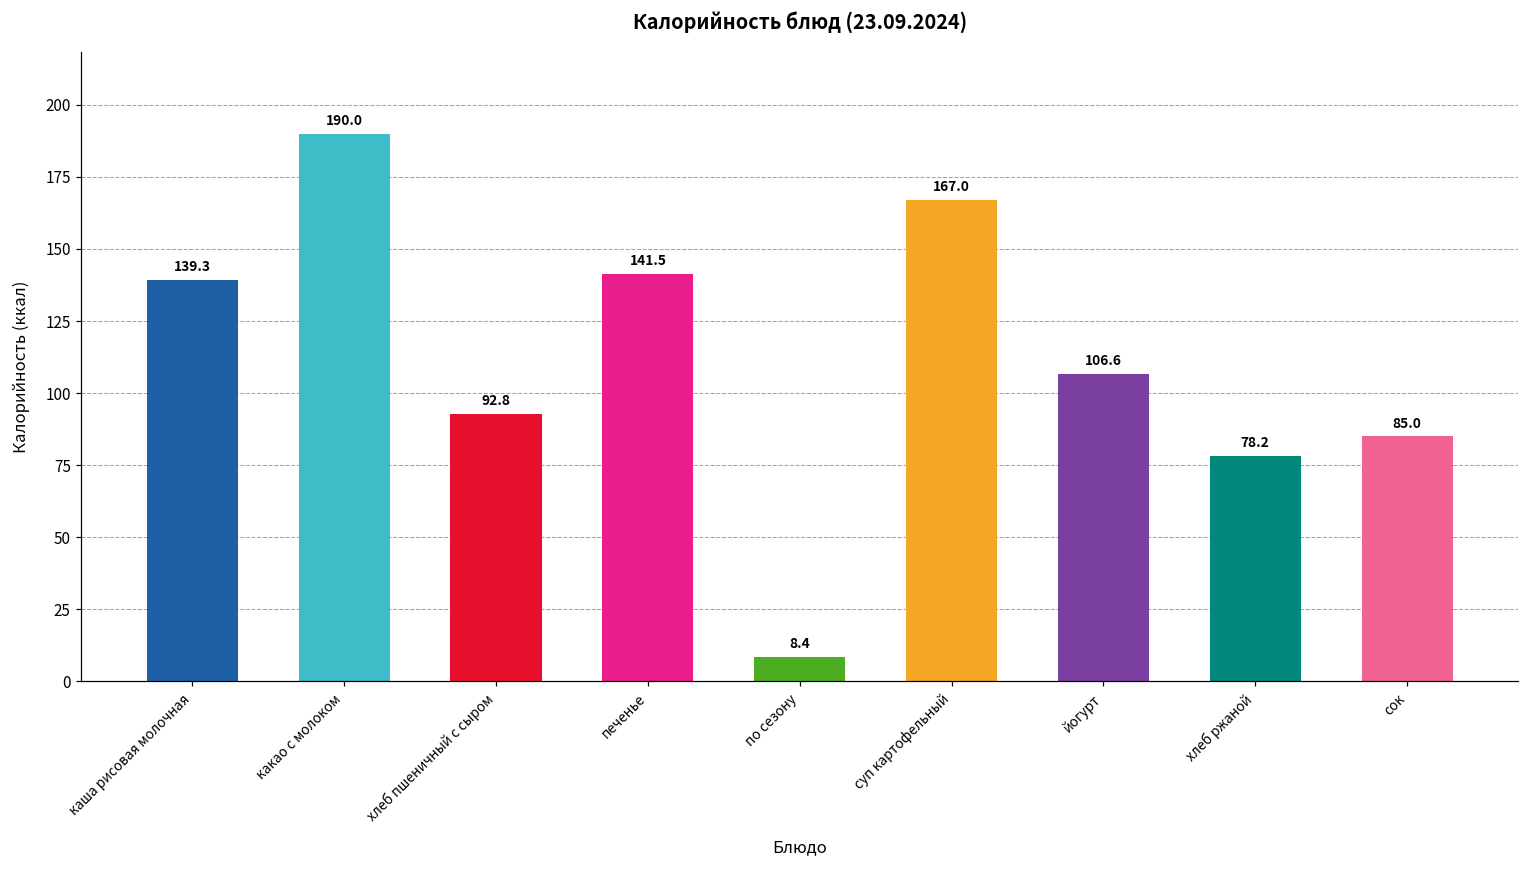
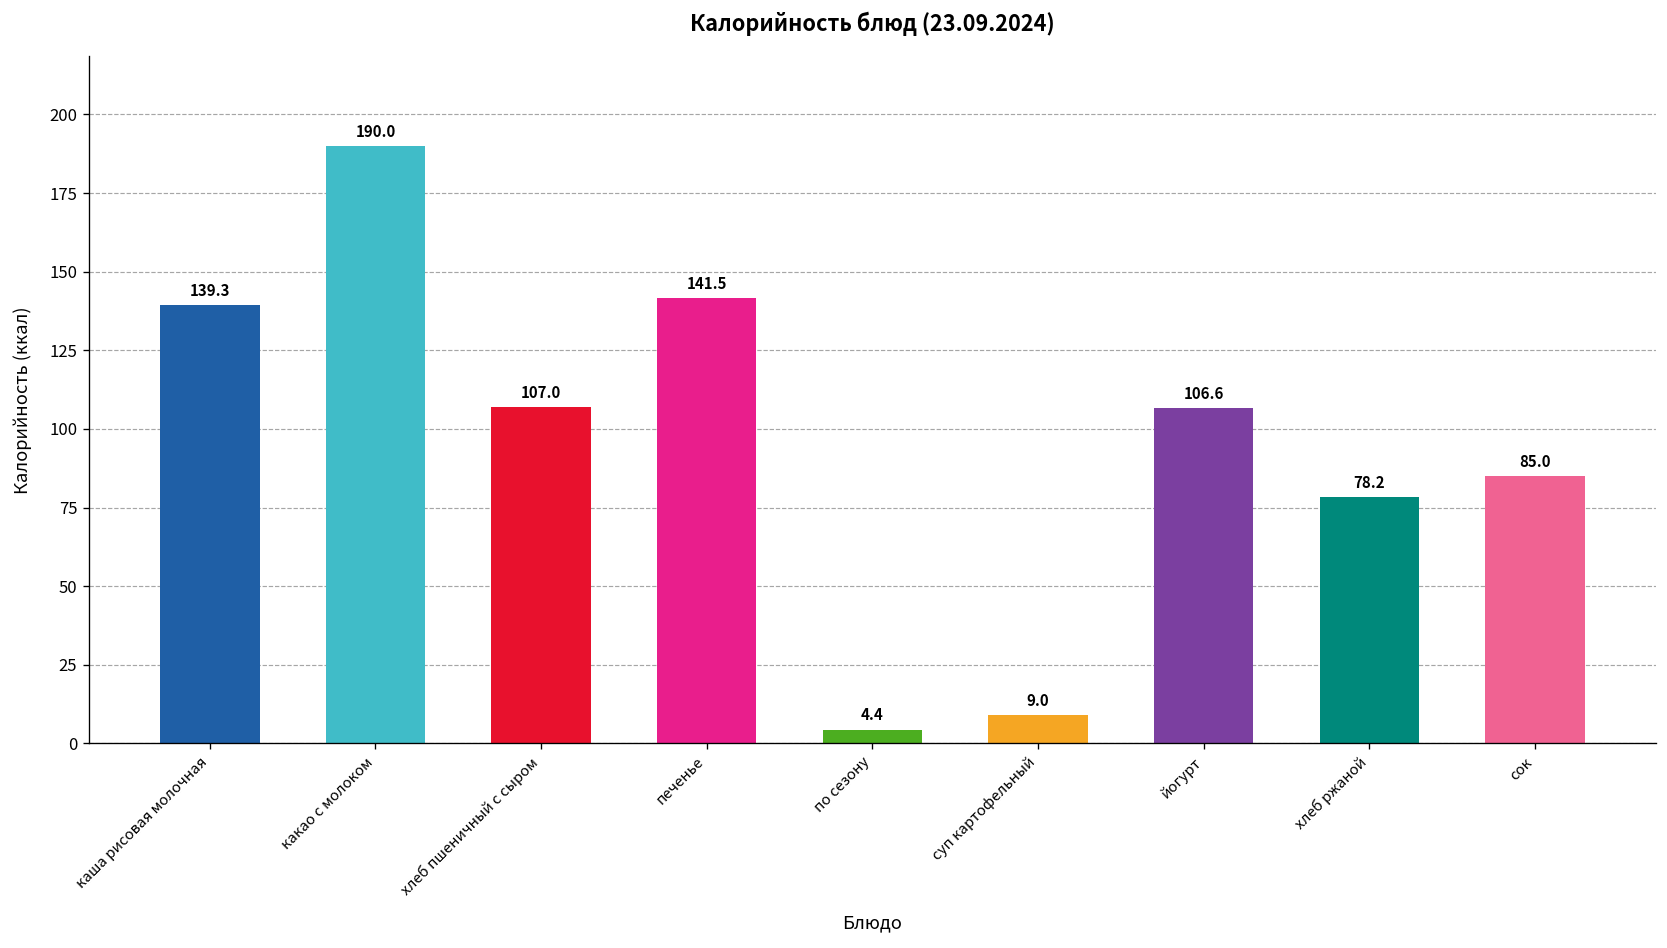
хлеб пшеничный с сыром: 92.8 -> 107.0
по сезону: 8.4 -> 4.4
суп картофельный: 167.0 -> 9.0
